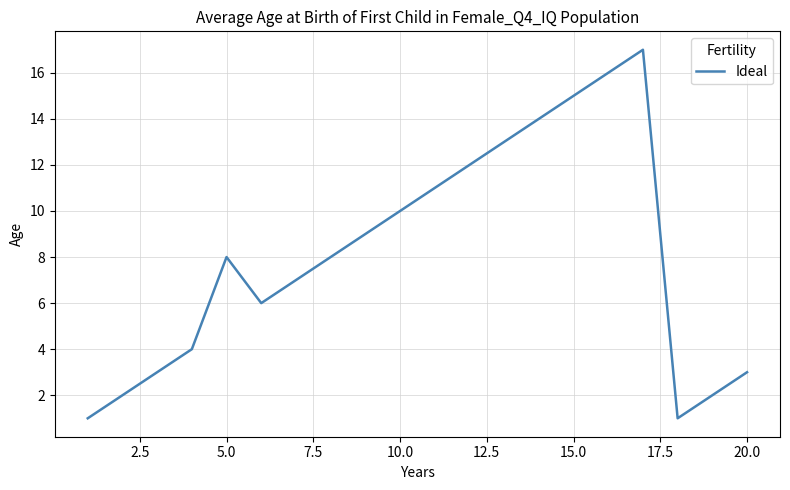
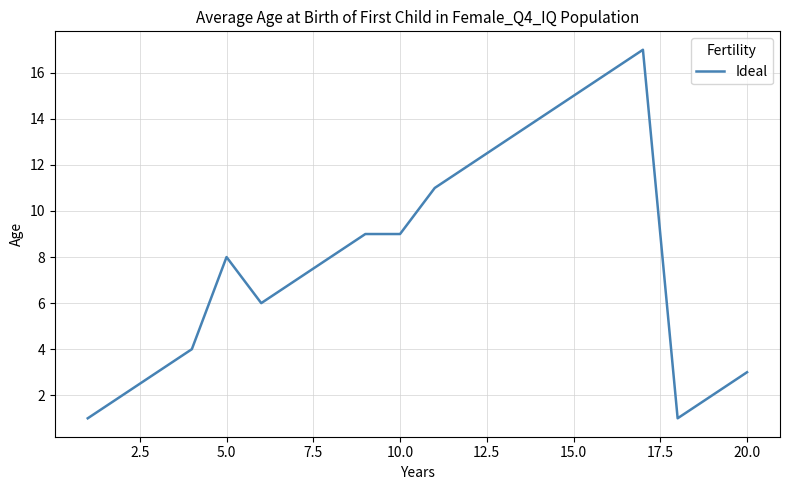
10.0: 10 -> 9
